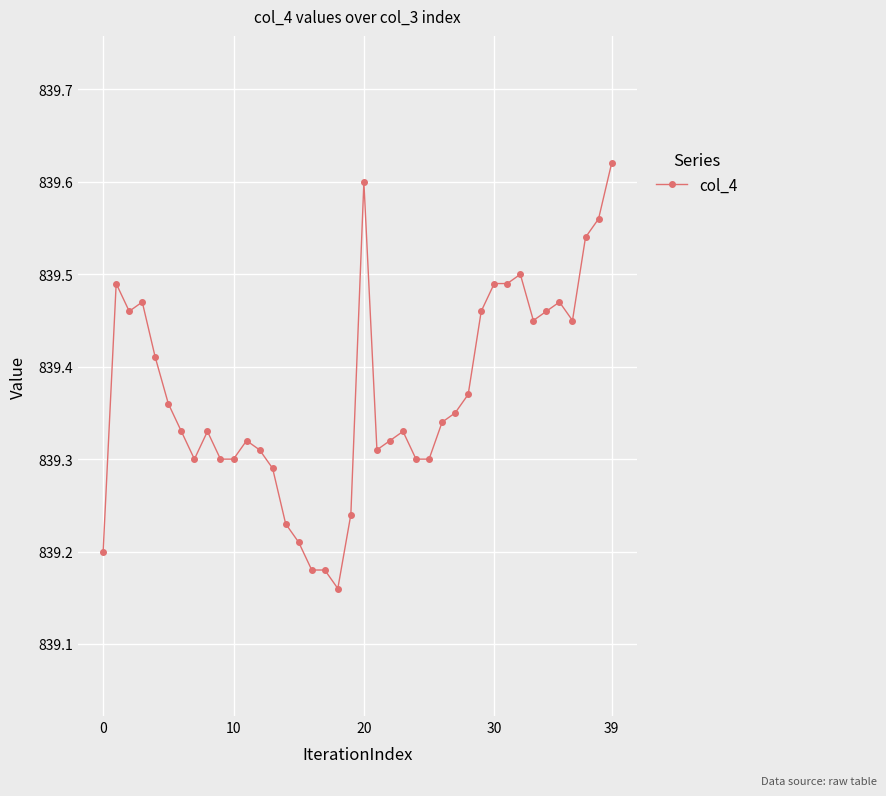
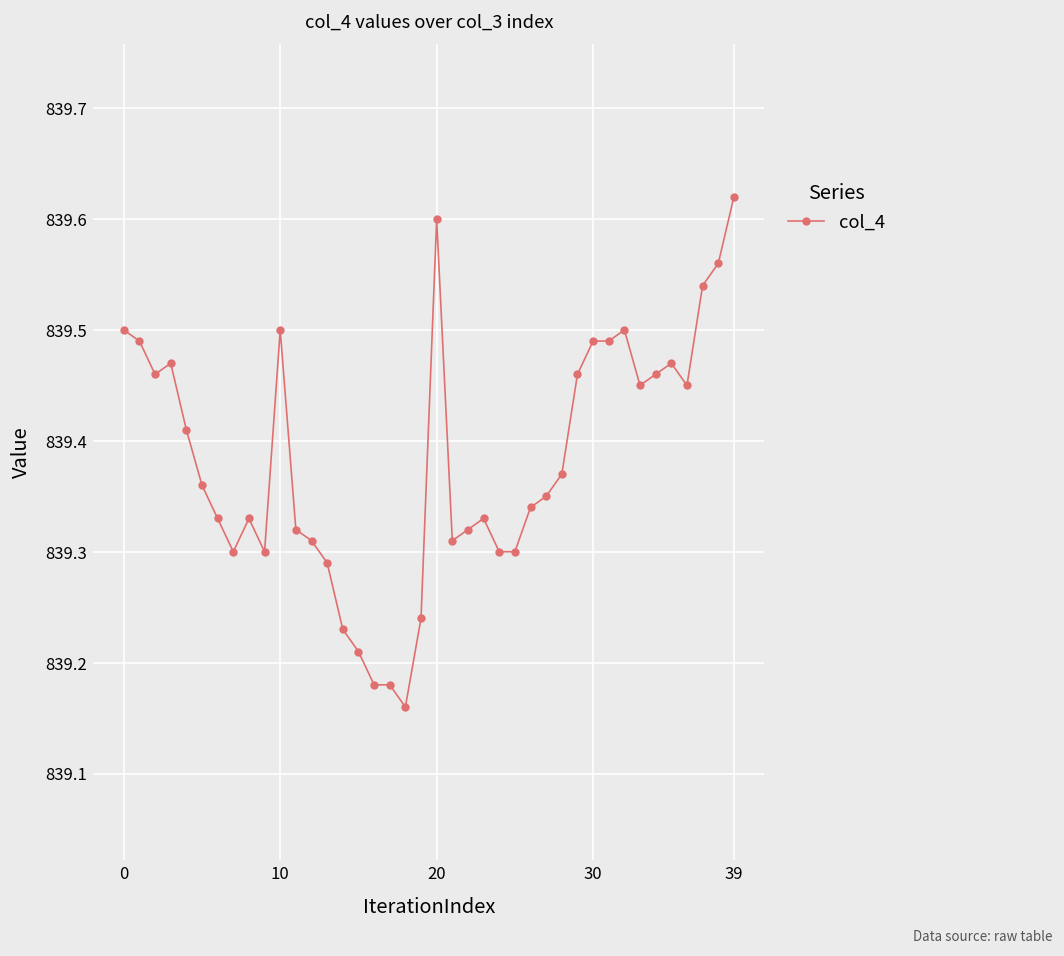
0: 839.2 -> 839.5
10: 839.3 -> 839.5
